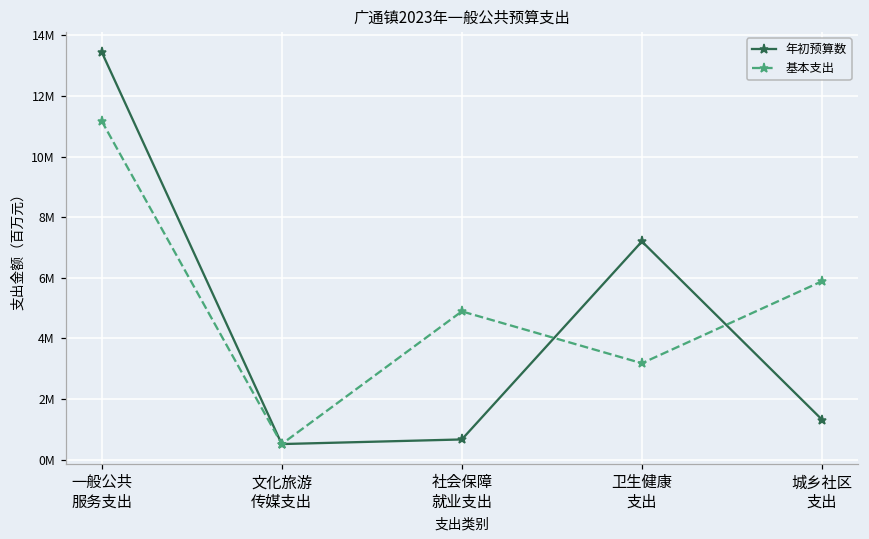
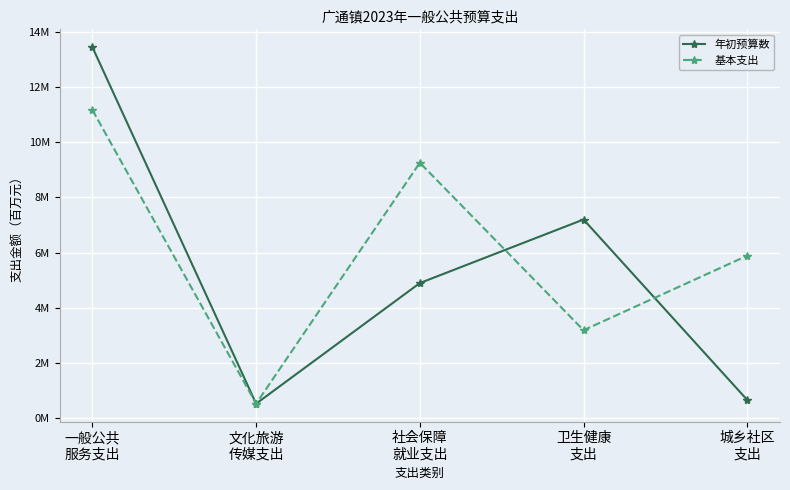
年初预算数, 社会保障 就业支出: 700000 -> 4900000
基本支出, 社会保障 就业支出: 4900000 -> 9300000
年初预算数, 城乡社区 支出: 1300000 -> 600000
